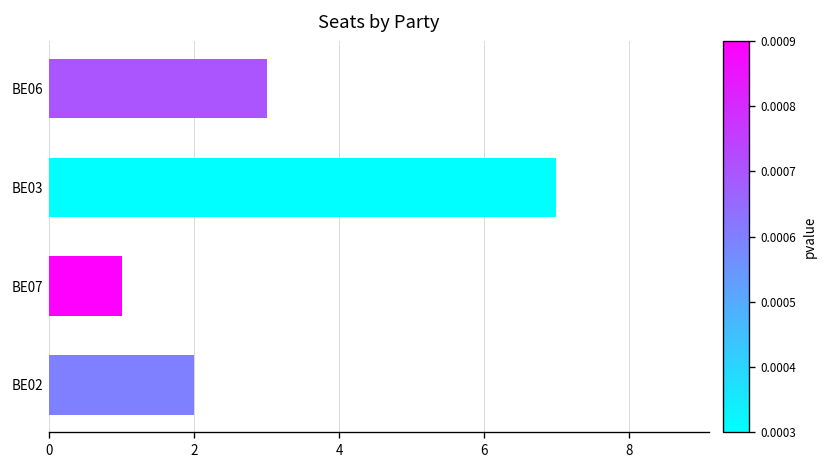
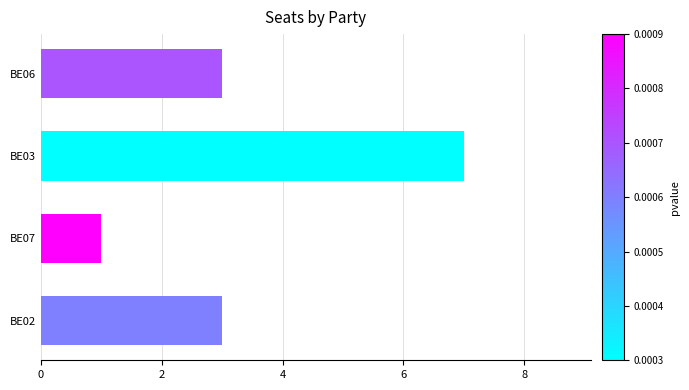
BE02: 2 -> 3
